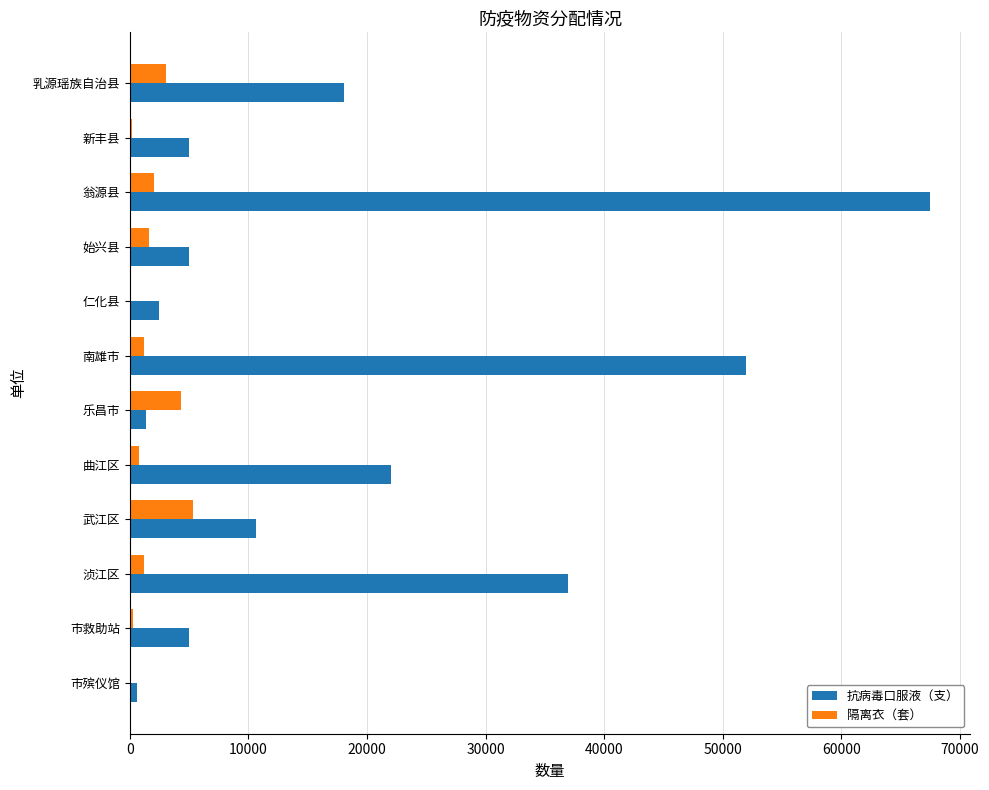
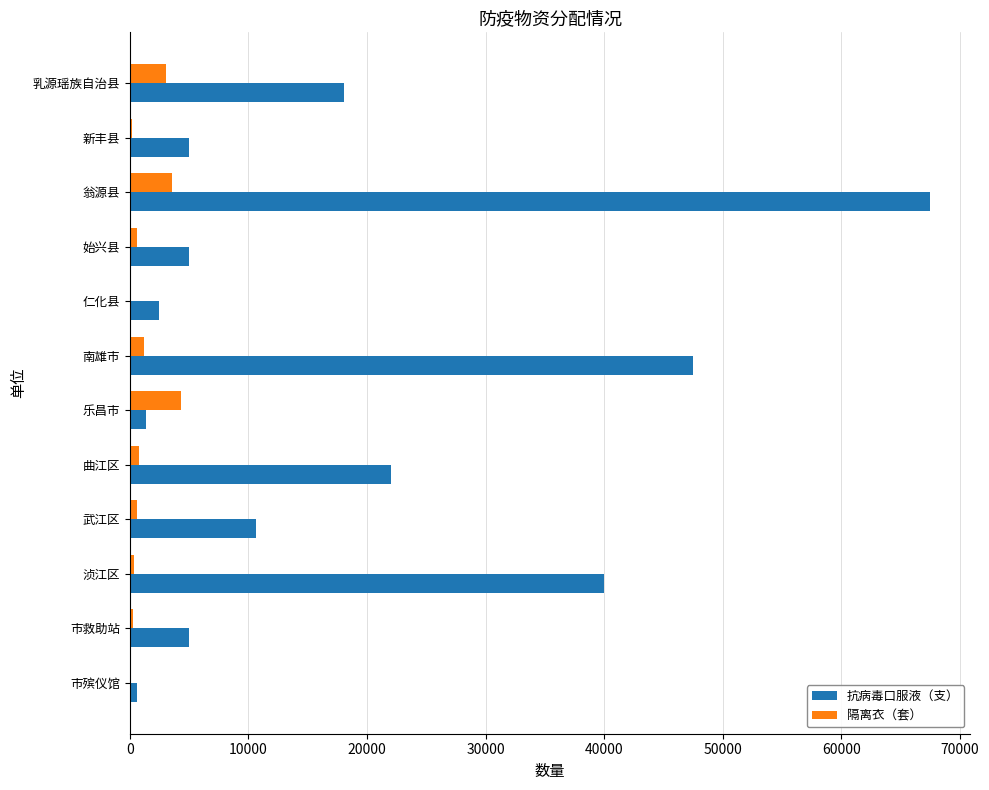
隔离衣（套）, 翁源县: 2100 -> 3600
隔离衣（套）, 始兴县: 1600 -> 600
抗病毒口服液（支）, 南雄市: 52000 -> 47500
隔离衣（套）, 武江区: 5400 -> 600
隔离衣（套）, 浈江区: 1200 -> 400
抗病毒口服液（支）, 浈江区: 37000 -> 40000
